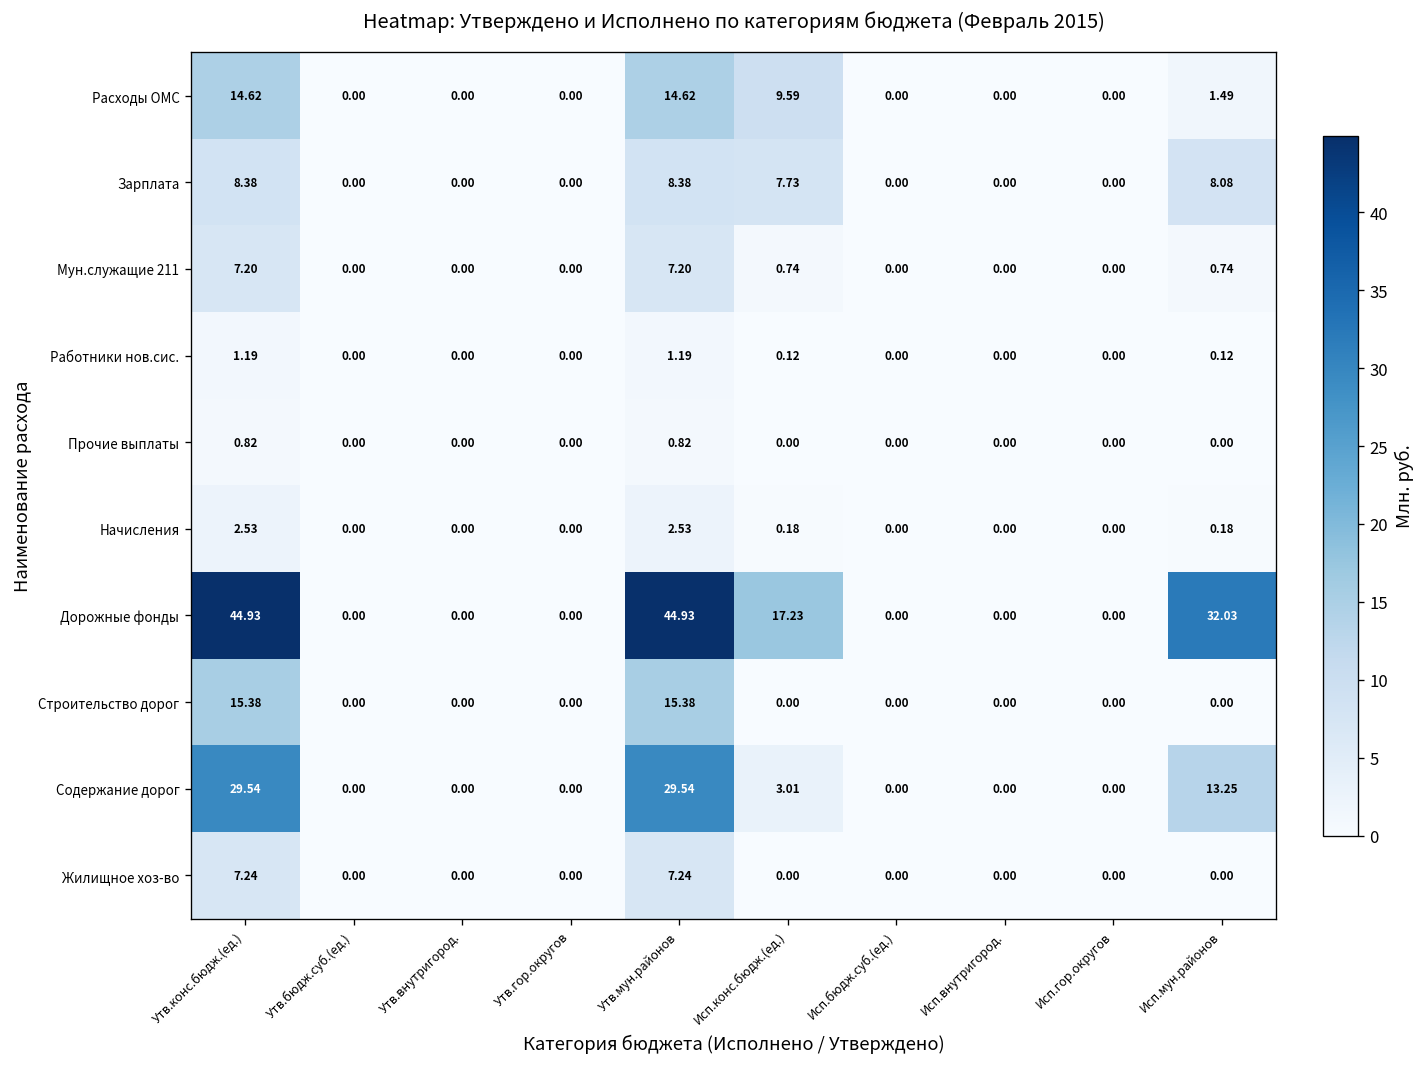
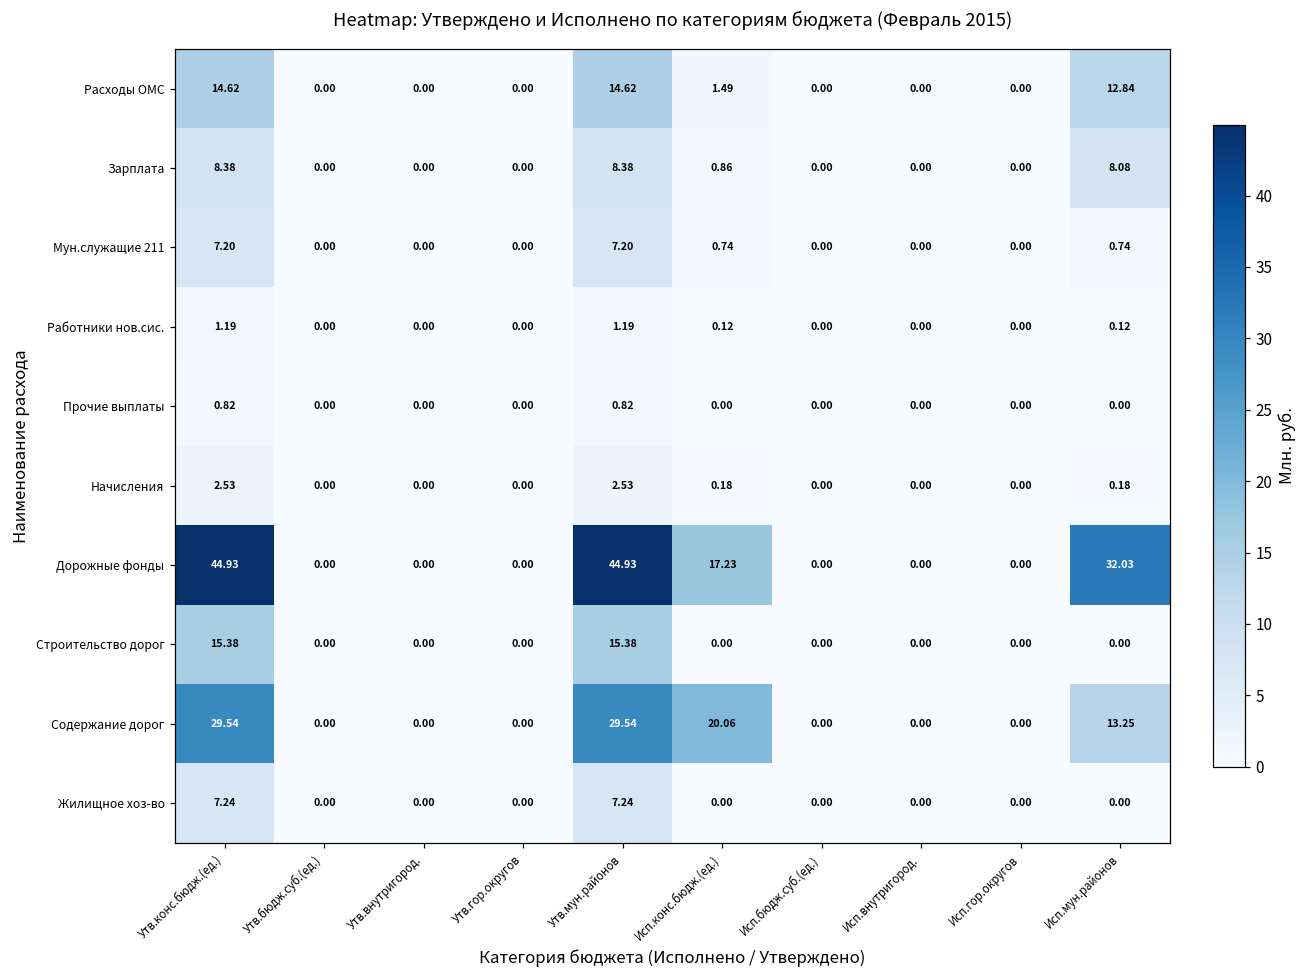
Расходы ОМС, Исп.конс.бюдж.(ед.): 9.59 -> 1.49
Расходы ОМС, Исп.мун.районов: 1.49 -> 12.84
Зарплата, Исп.конс.бюдж.(ед.): 7.73 -> 0.86
Содержание дорог, Исп.конс.бюдж.(ед.): 3.01 -> 20.06
